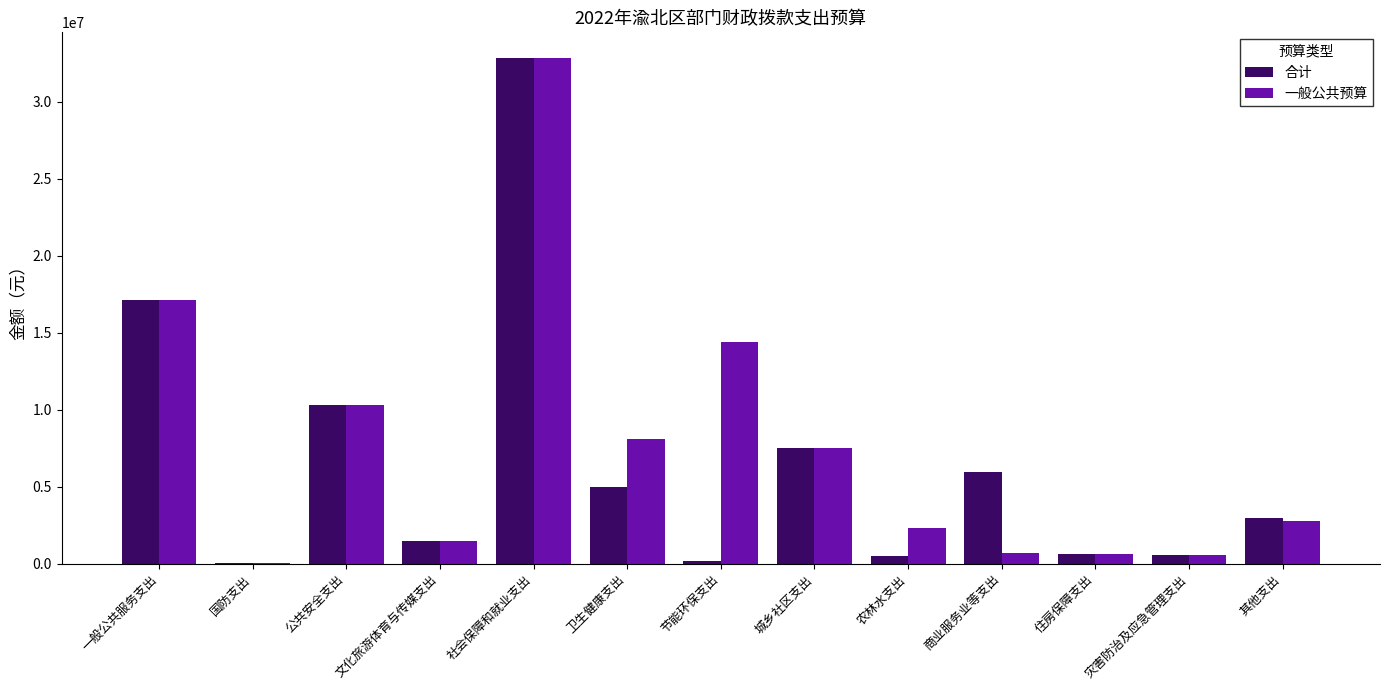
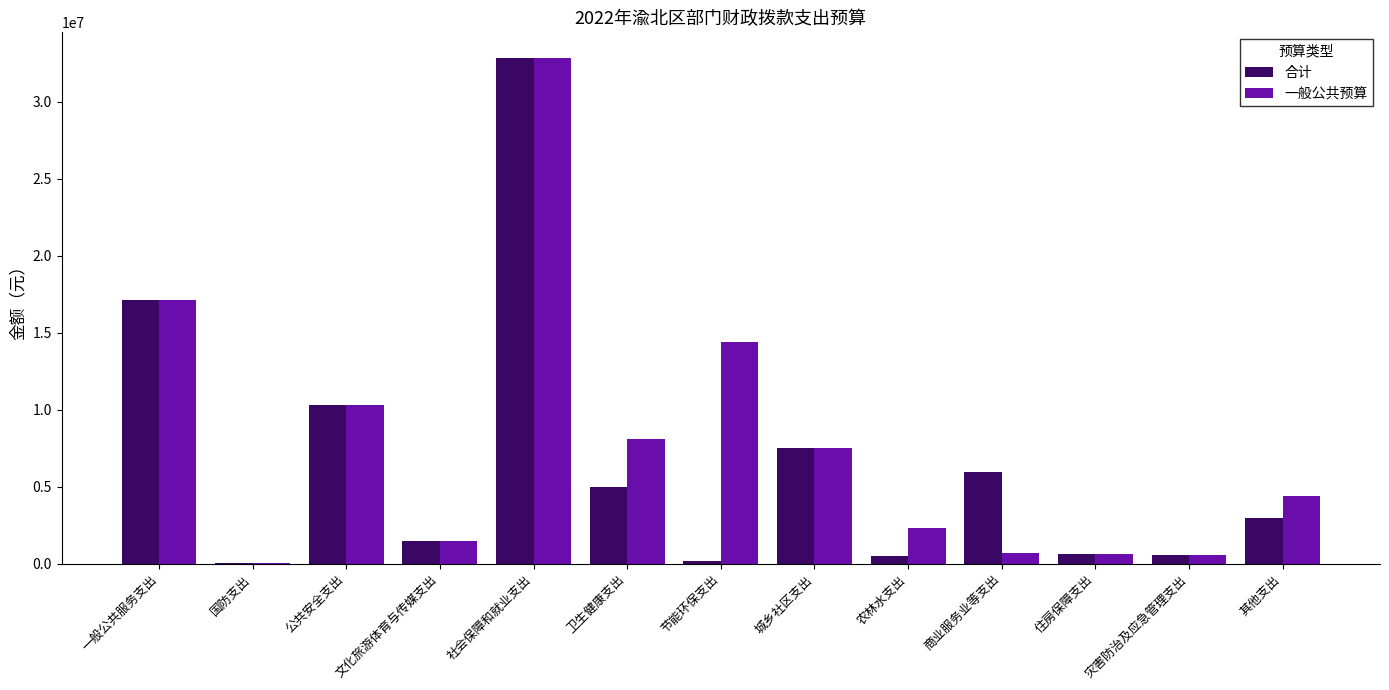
一般公共预算, 其他支出: 2800000 -> 4400000
